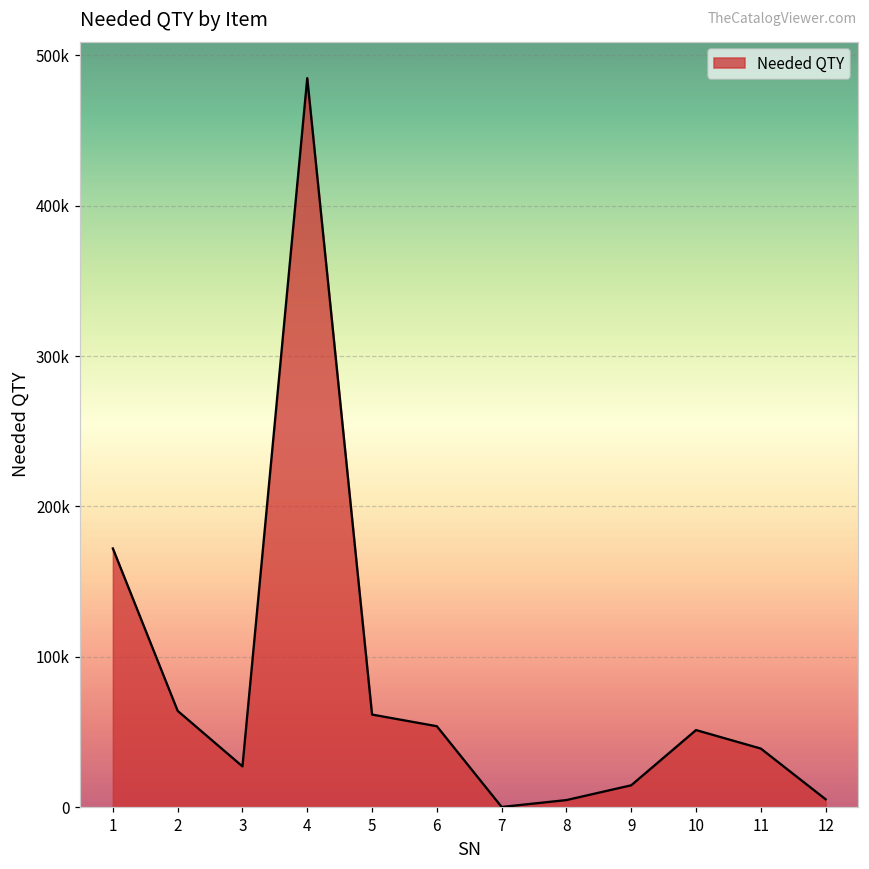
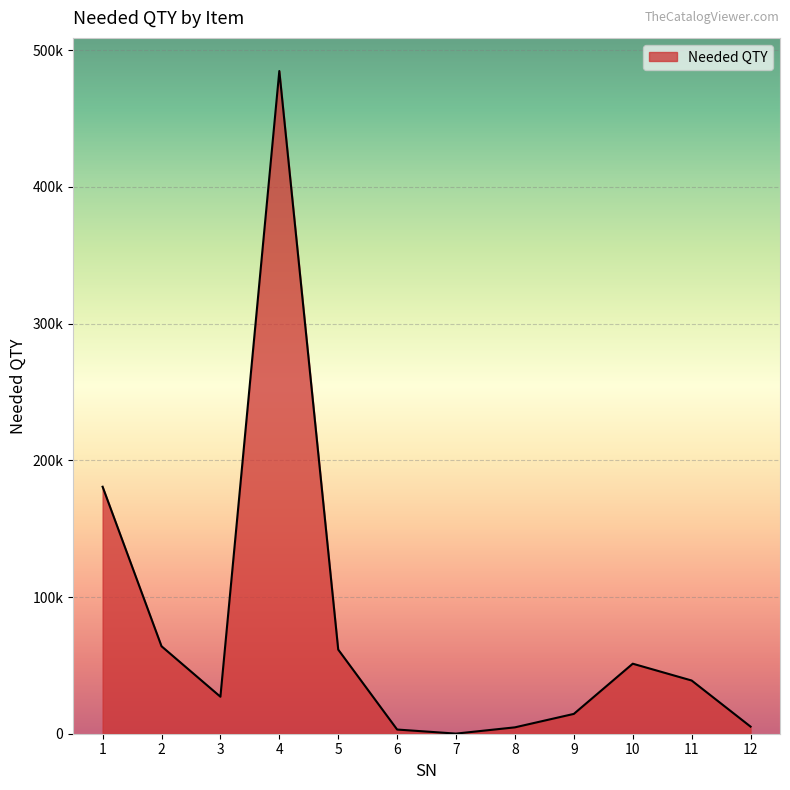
1: 172000 -> 181000
6: 54000 -> 3000
